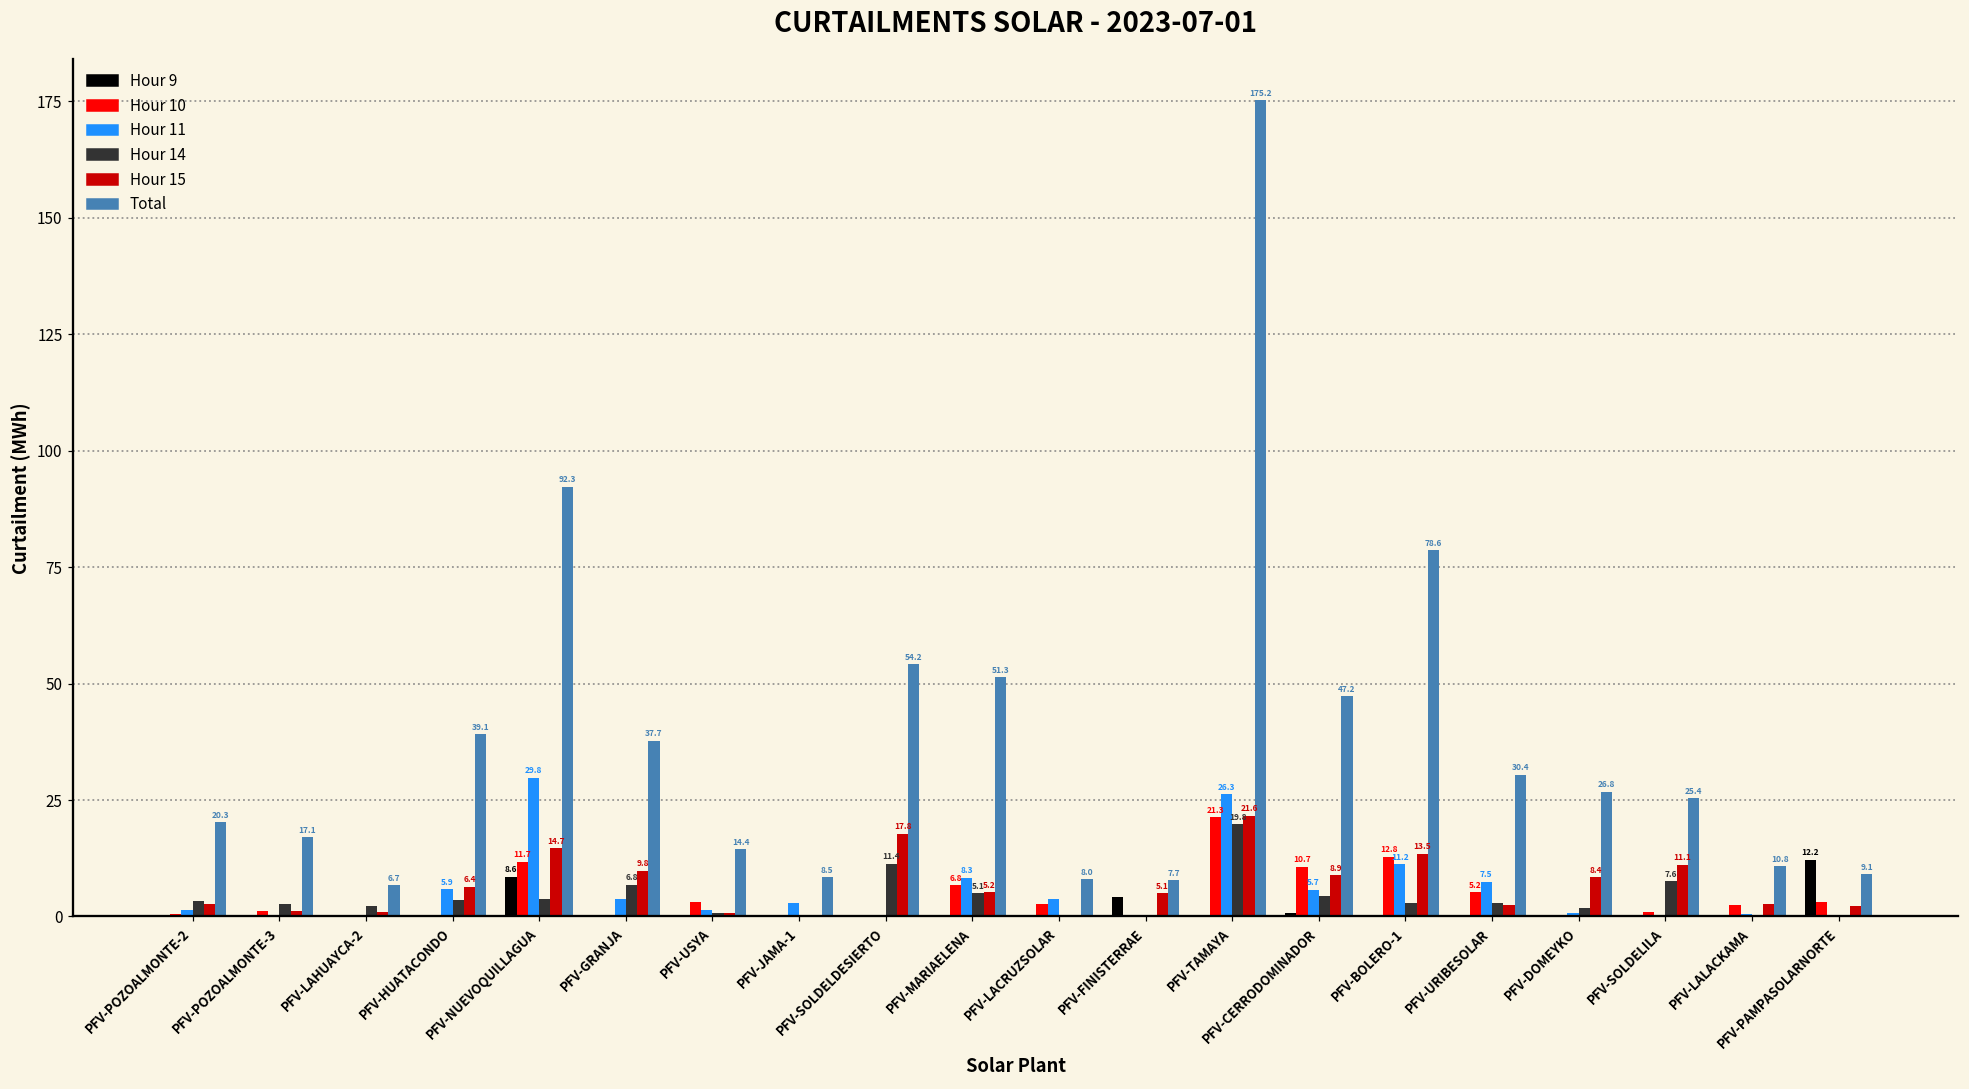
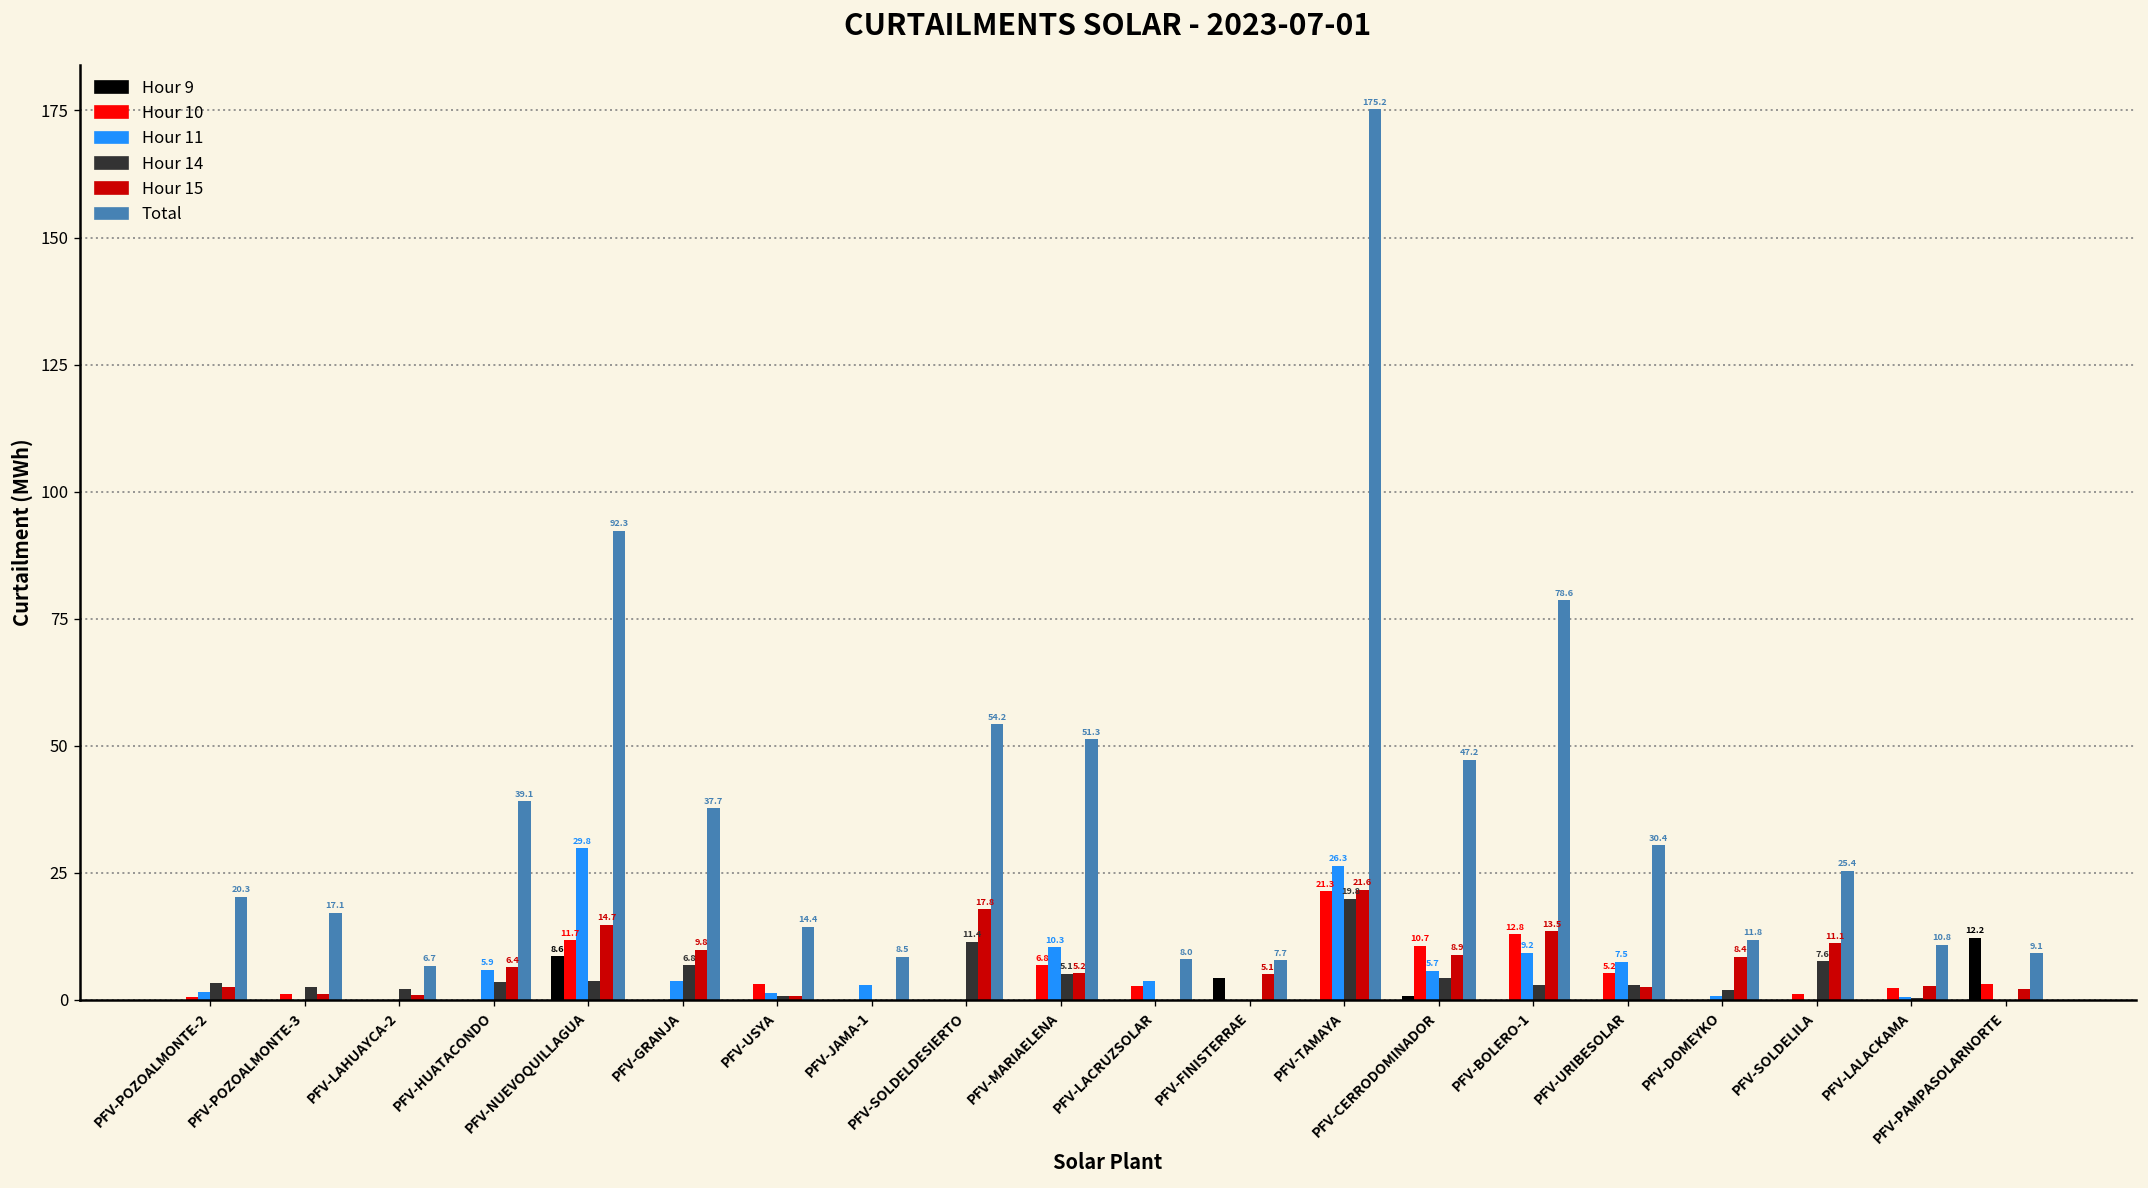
Hour 11, PFV-MARIAELENA: 8.3 -> 10.3
Hour 11, PFV-BOLERO-1: 11.2 -> 9.2
Total, PFV-DOMEYKO: 26.8 -> 11.8
